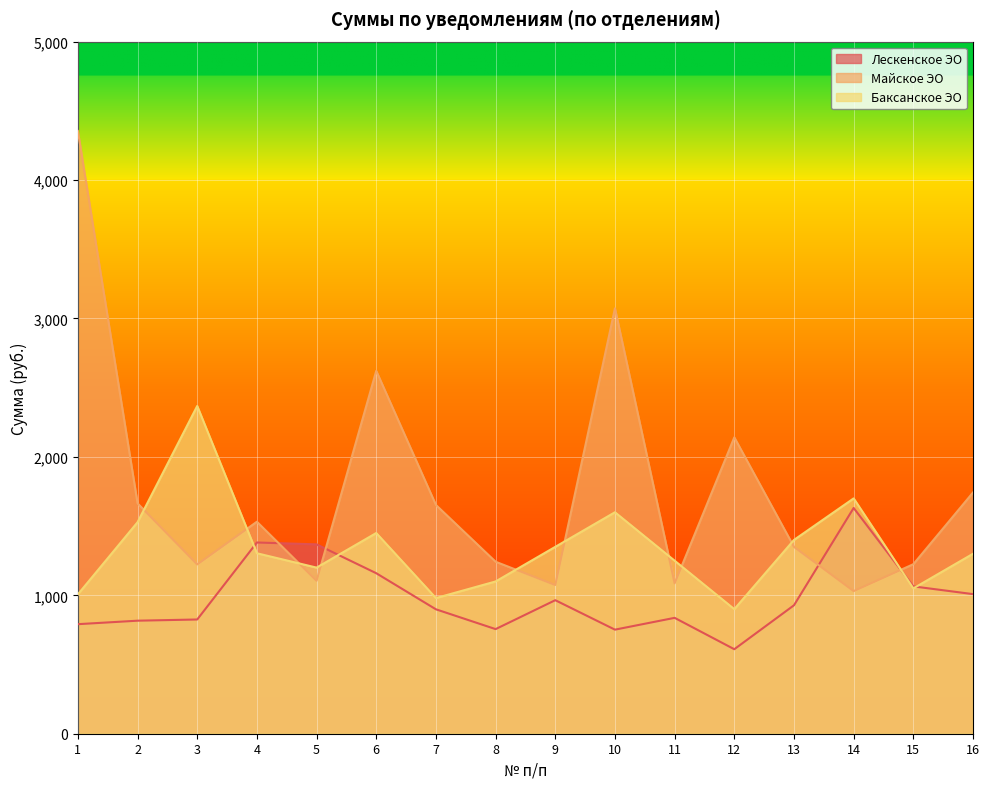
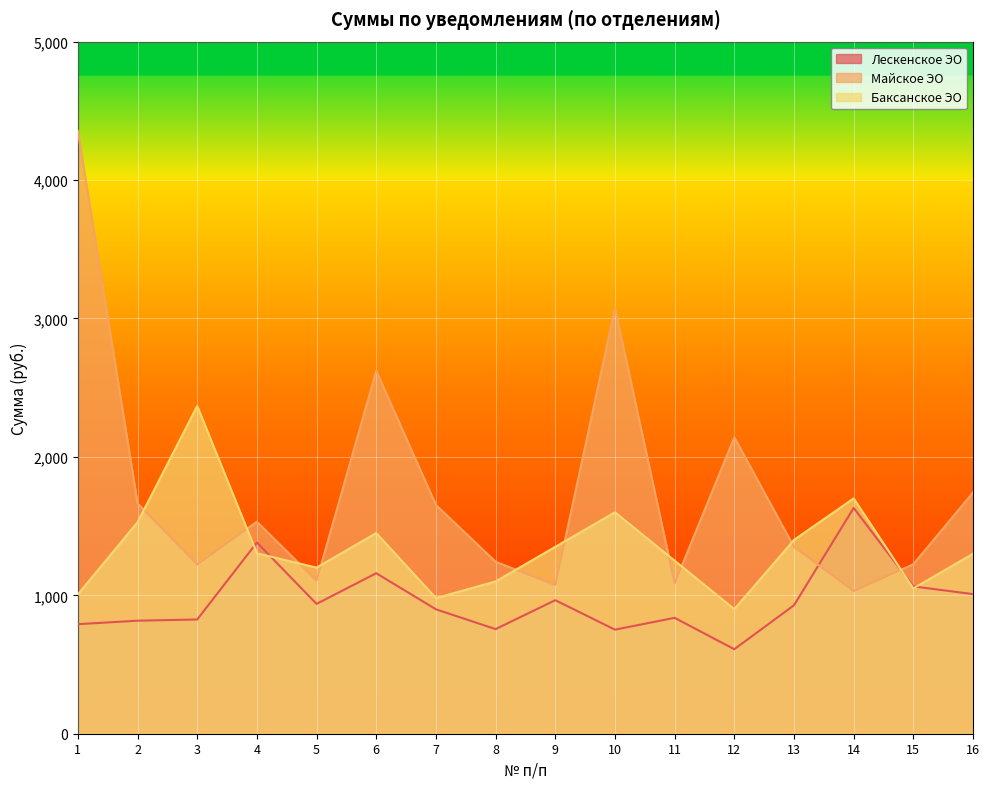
Лескенское ЭО, 5: 1,370 -> 940
